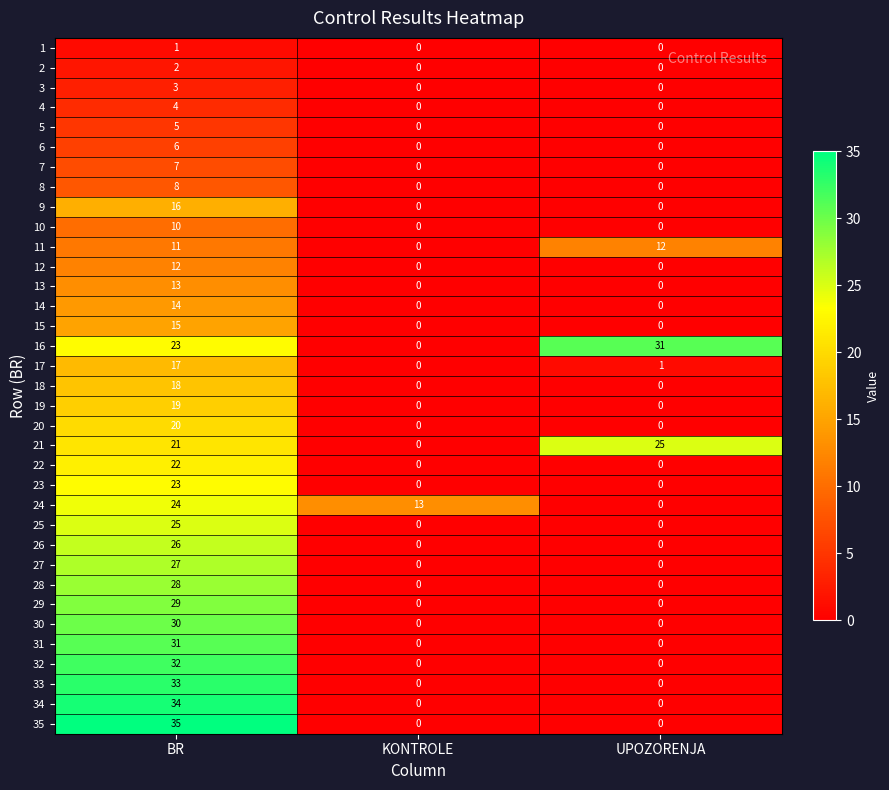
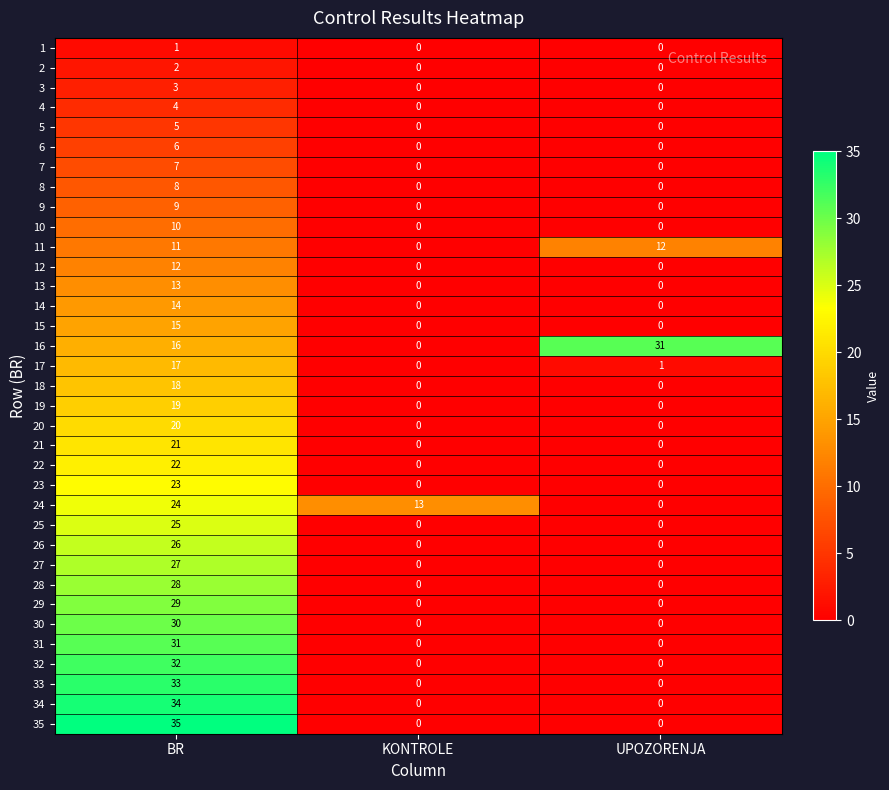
9, BR: 16 -> 9
16, BR: 23 -> 16
21, UPOZORENJA: 25 -> 0
